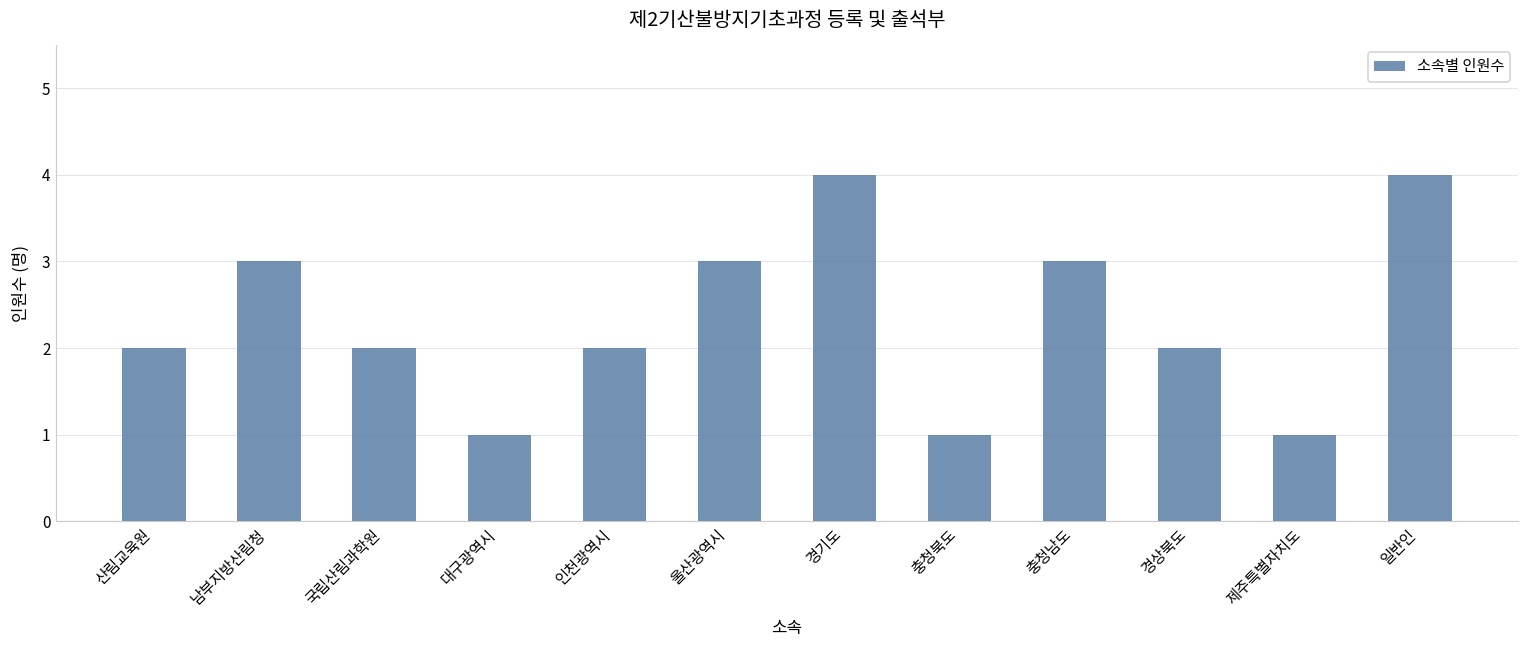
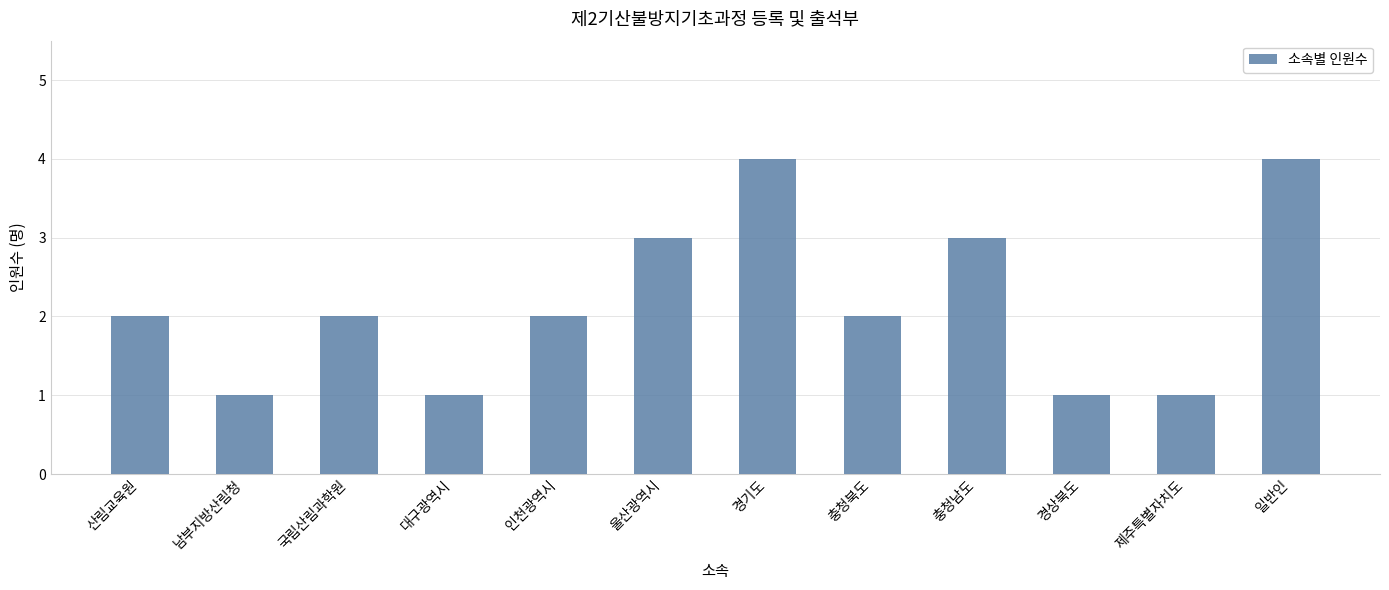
남부지방산림청: 3 -> 1
충청북도: 1 -> 2
경상북도: 2 -> 1
